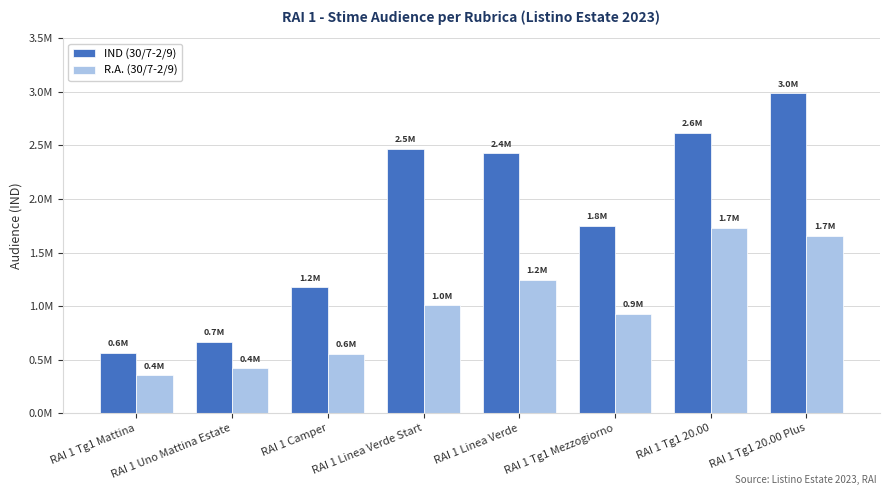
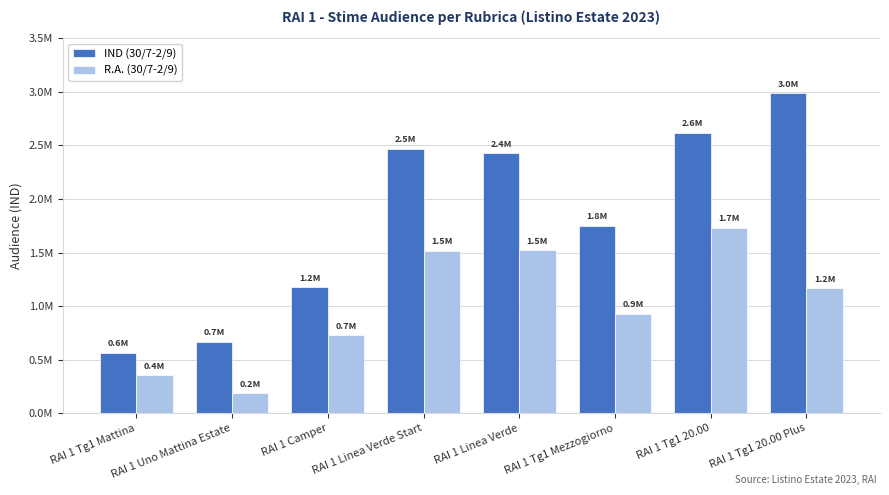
R.A. (30/7-2/9), RAI 1 Uno Mattina Estate: 0.4M -> 0.2M
R.A. (30/7-2/9), RAI 1 Camper: 0.6M -> 0.7M
R.A. (30/7-2/9), RAI 1 Linea Verde Start: 1.0M -> 1.5M
R.A. (30/7-2/9), RAI 1 Linea Verde: 1.2M -> 1.5M
R.A. (30/7-2/9), RAI 1 Tg1 20.00 Plus: 1.7M -> 1.2M
